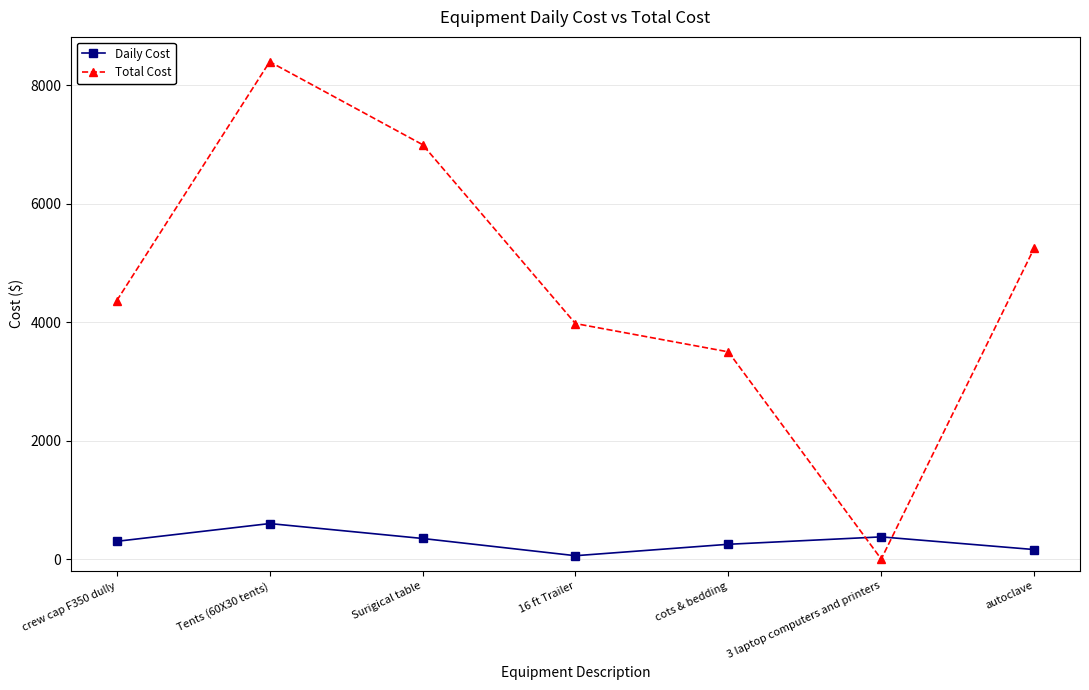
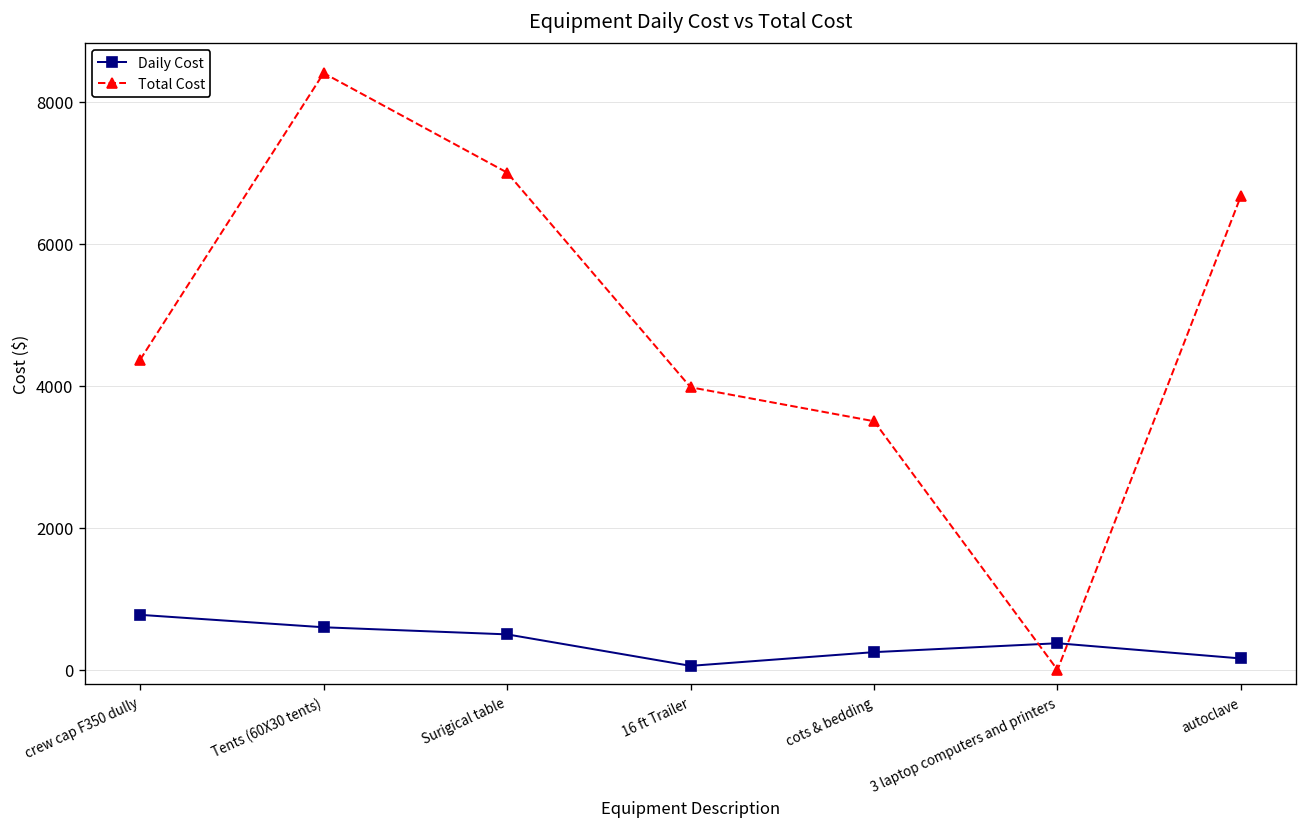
Daily Cost, crew cap F350 dully: 300 -> 800
Daily Cost, Surigical table: 300 -> 500
Total Cost, autoclave: 5300 -> 6700
